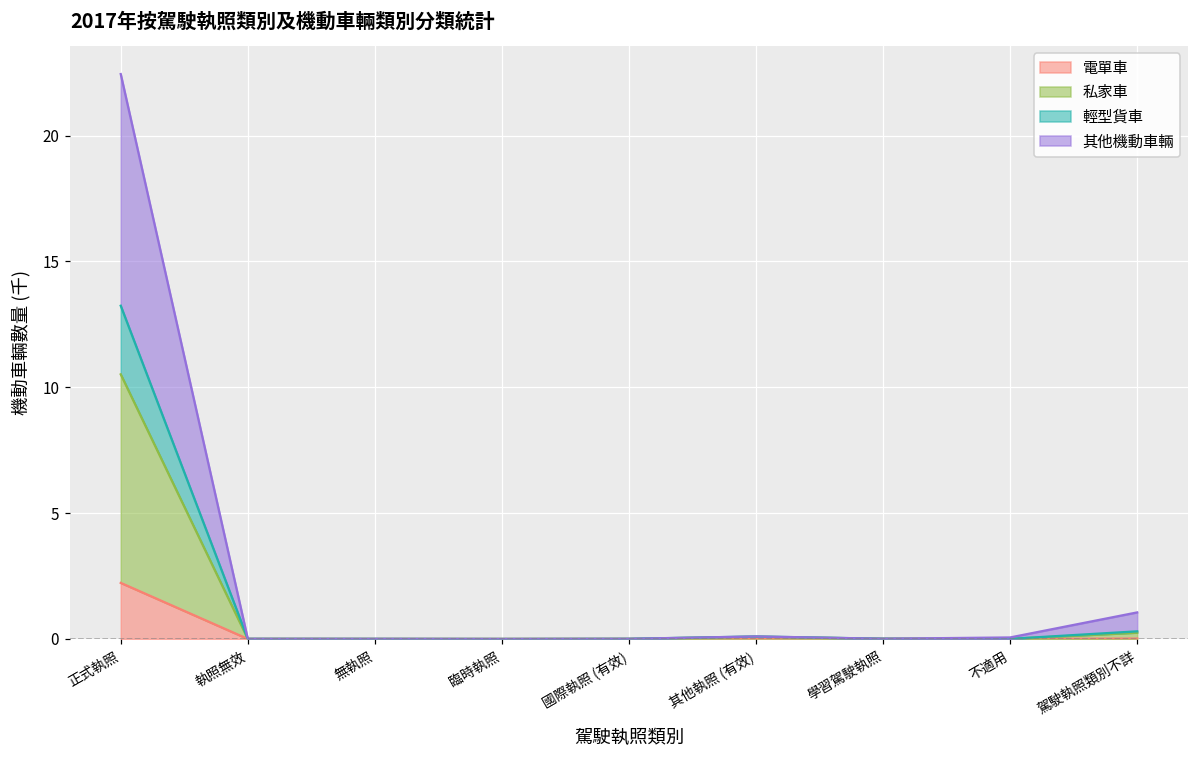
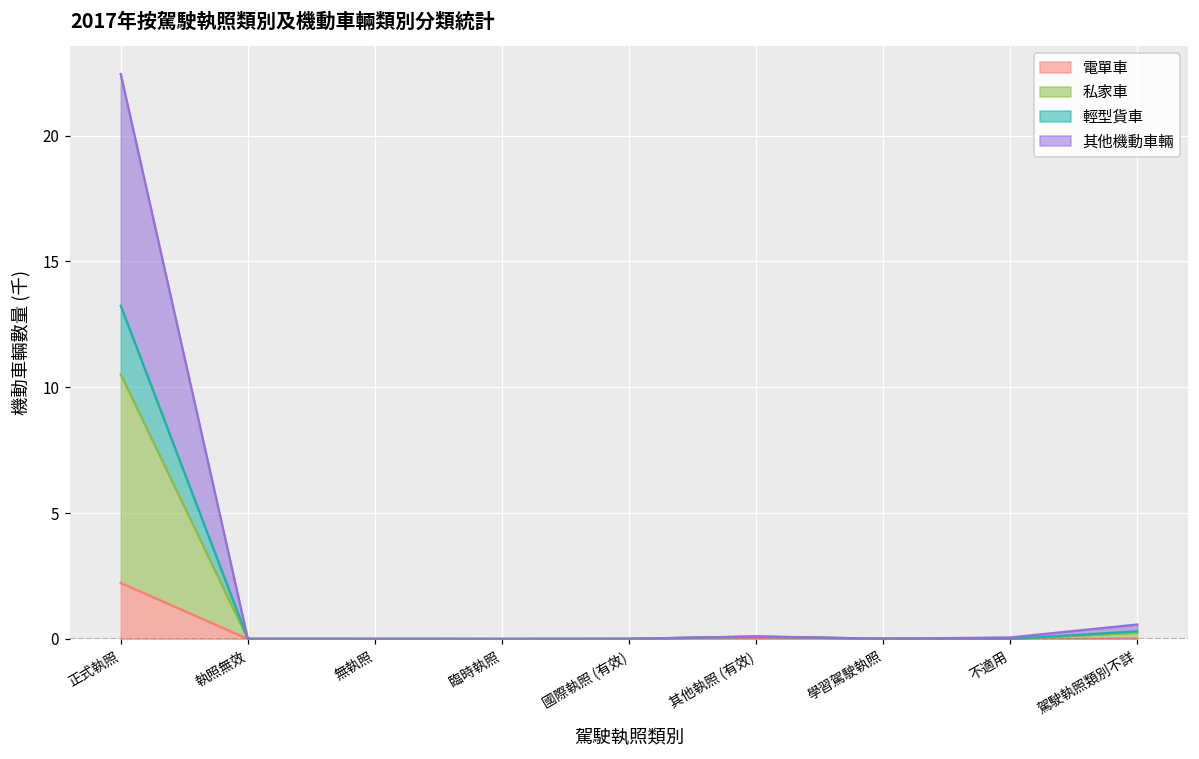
其他機動車輛, 駕駛執照類別不詳: 0.8 -> 0.3
